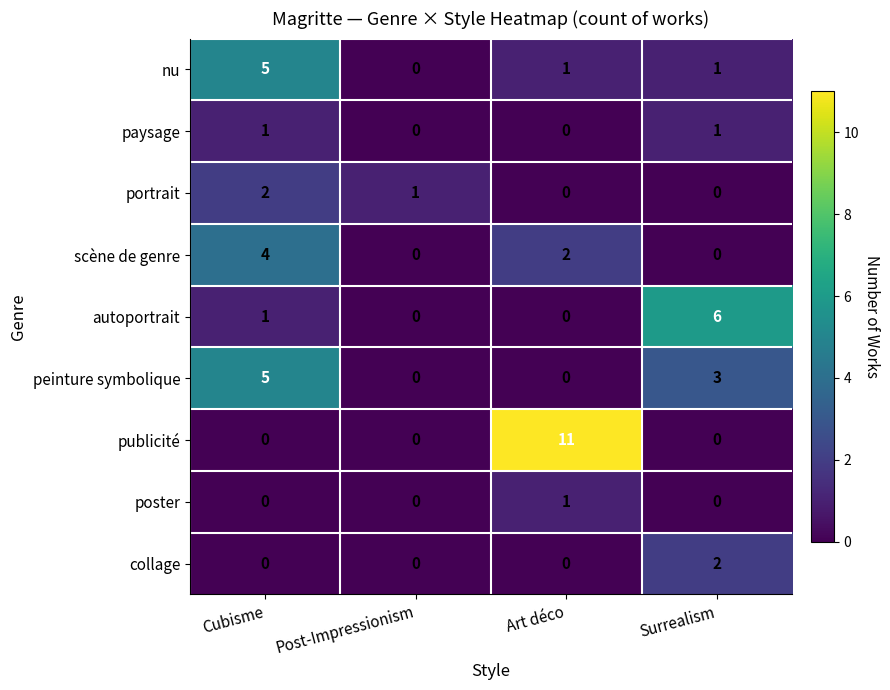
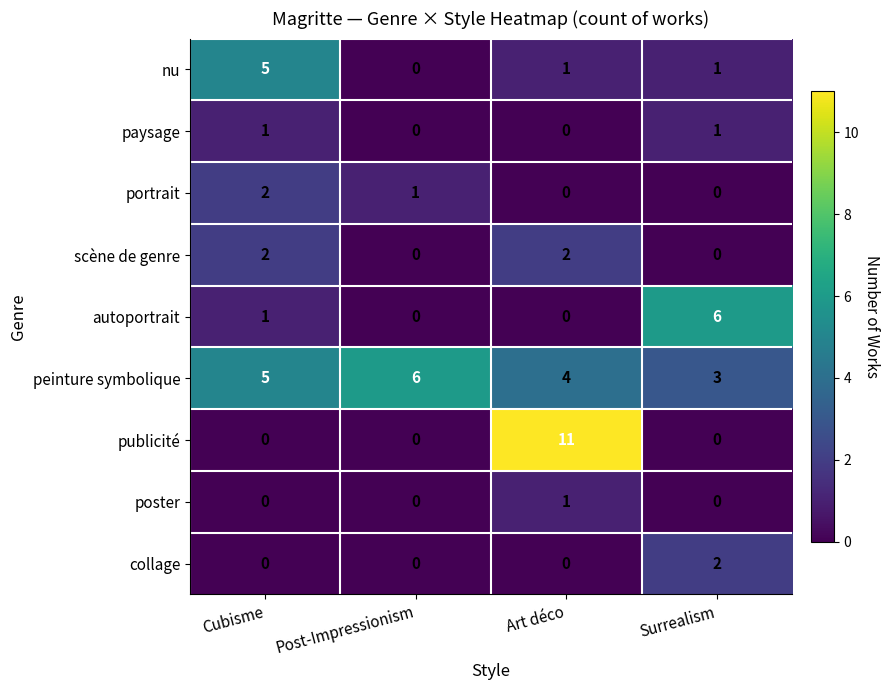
scène de genre, Cubisme: 4 -> 2
peinture symbolique, Post-Impressionism: 0 -> 6
peinture symbolique, Art déco: 0 -> 4
